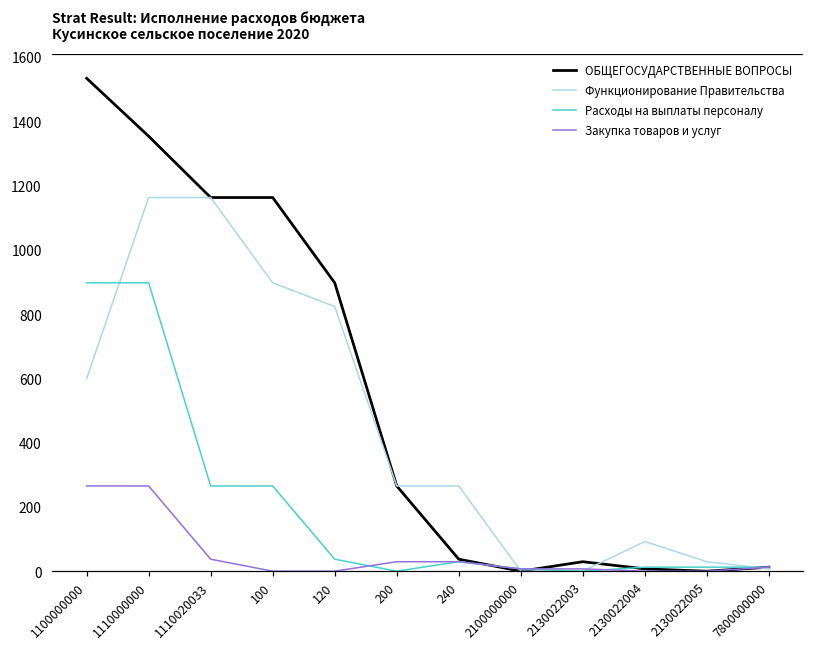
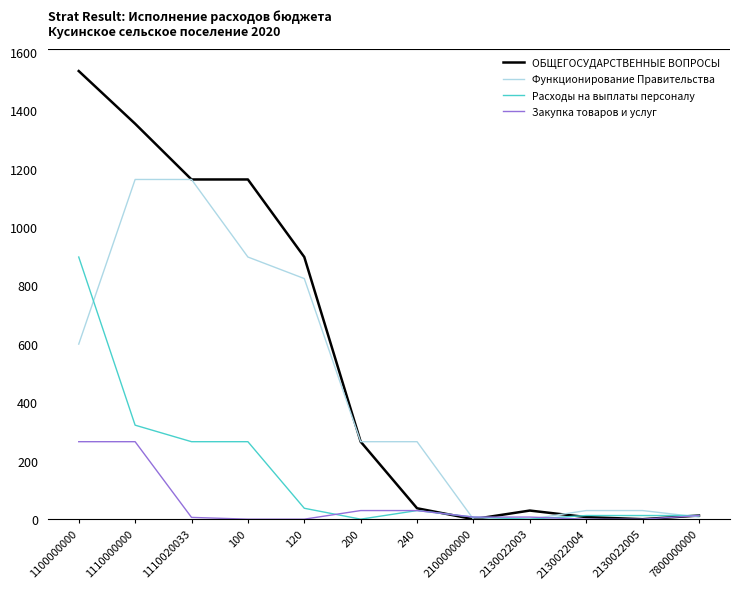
Расходы на выплаты персоналу, 1110000000: 900 -> 320
Закупка товаров и услуг, 1110020033: 40 -> 10
Функционирование Правительства, 2130022004: 90 -> 30
